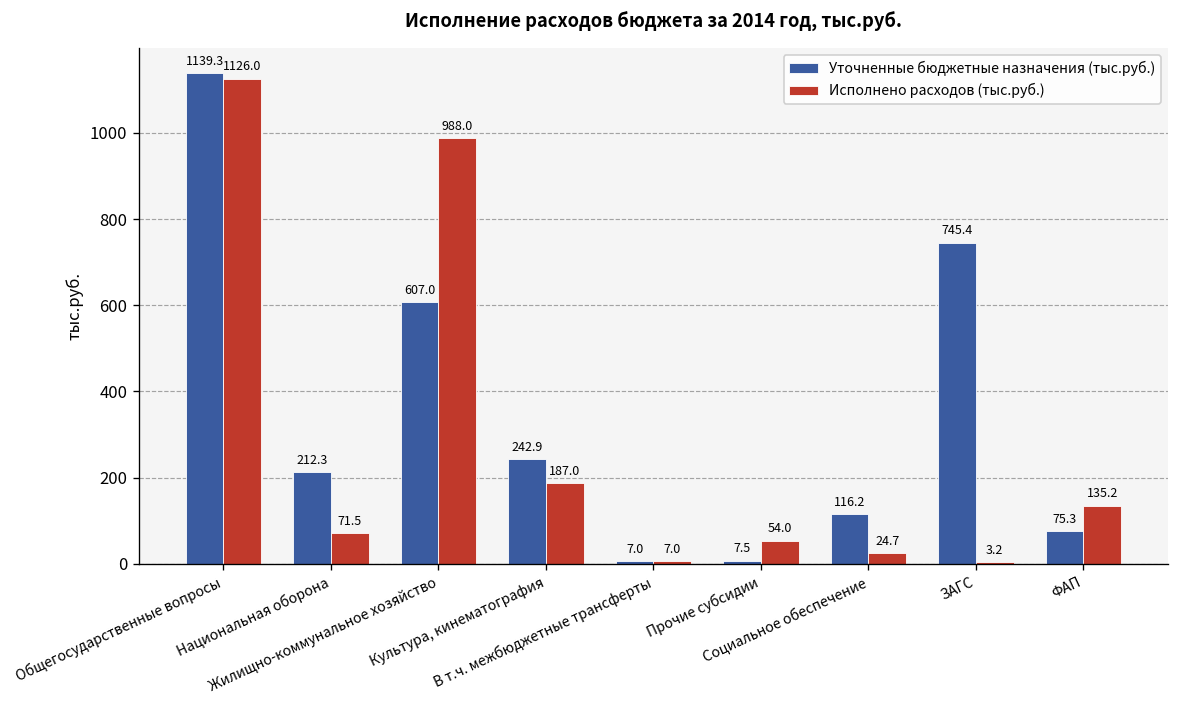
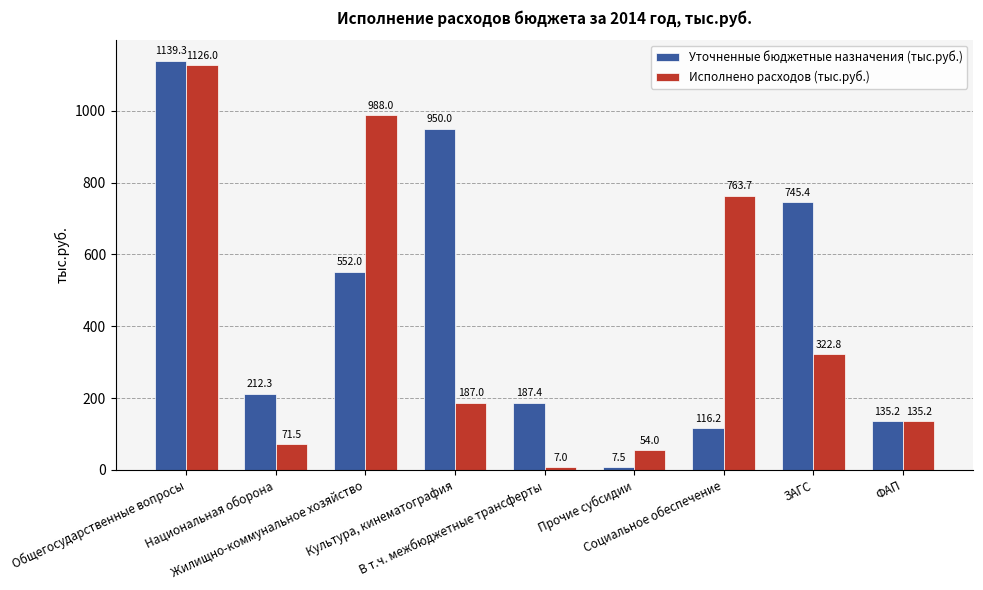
Уточненные бюджетные назначения (тыс.руб.), Жилищно-коммунальное хозяйство: 607.0 -> 552.0
Уточненные бюджетные назначения (тыс.руб.), Культура, кинематография: 242.9 -> 950.0
Уточненные бюджетные назначения (тыс.руб.), В т.ч. межбюджетные трансферты: 7.0 -> 187.4
Исполнено расходов (тыс.руб.), Социальное обеспечение: 24.7 -> 763.7
Исполнено расходов (тыс.руб.), ЗАГС: 3.2 -> 322.8
Уточненные бюджетные назначения (тыс.руб.), ФАП: 75.3 -> 135.2
